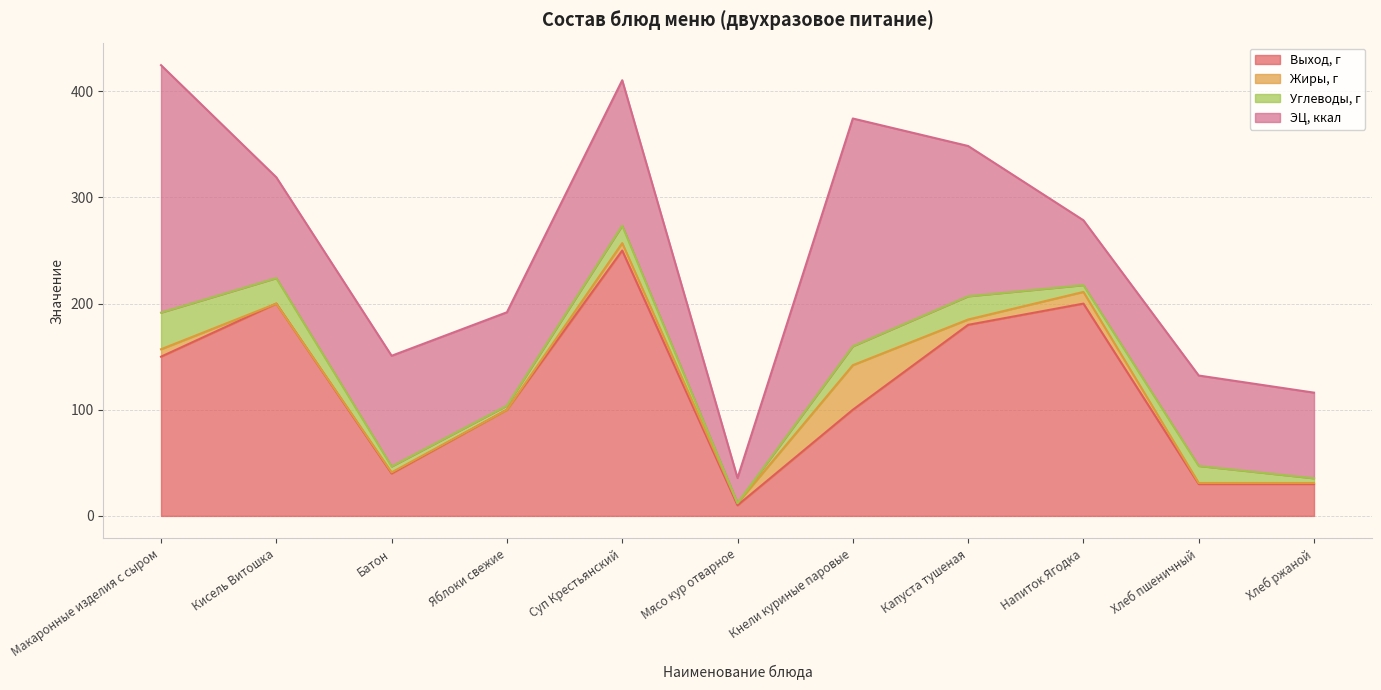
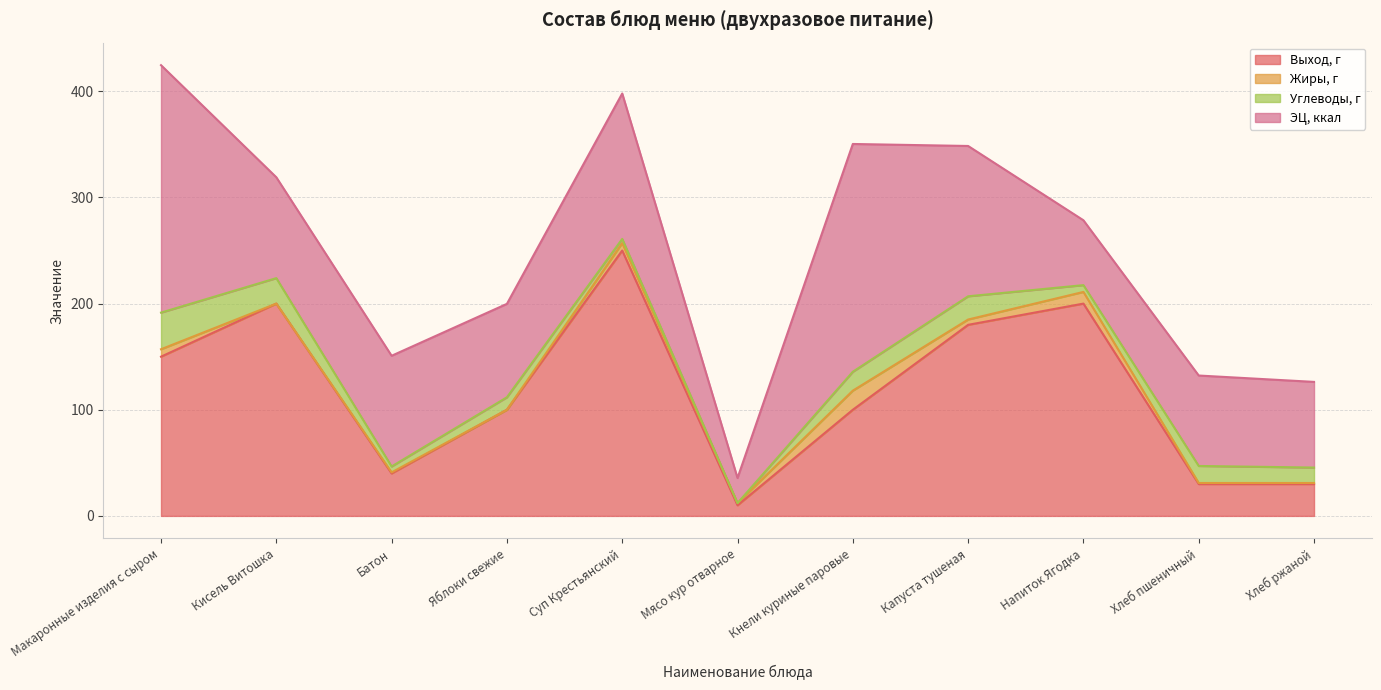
Углеводы, г, Яблоки свежие: 4 -> 12
Углеводы, г, Суп Крестьянский: 16 -> 4
Жиры, г, Кнели куриные паровые: 42 -> 18
Углеводы, г, Хлеб ржаной: 4 -> 15
